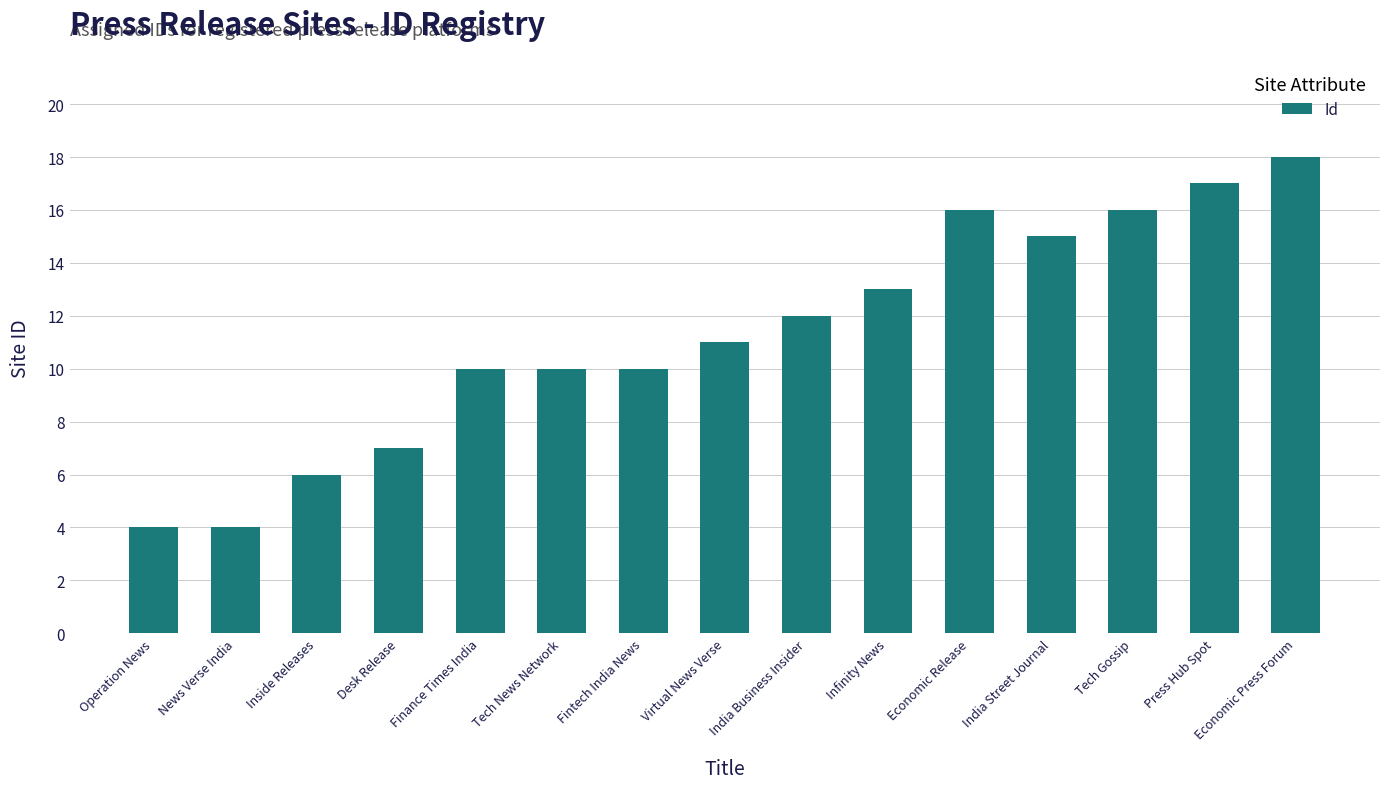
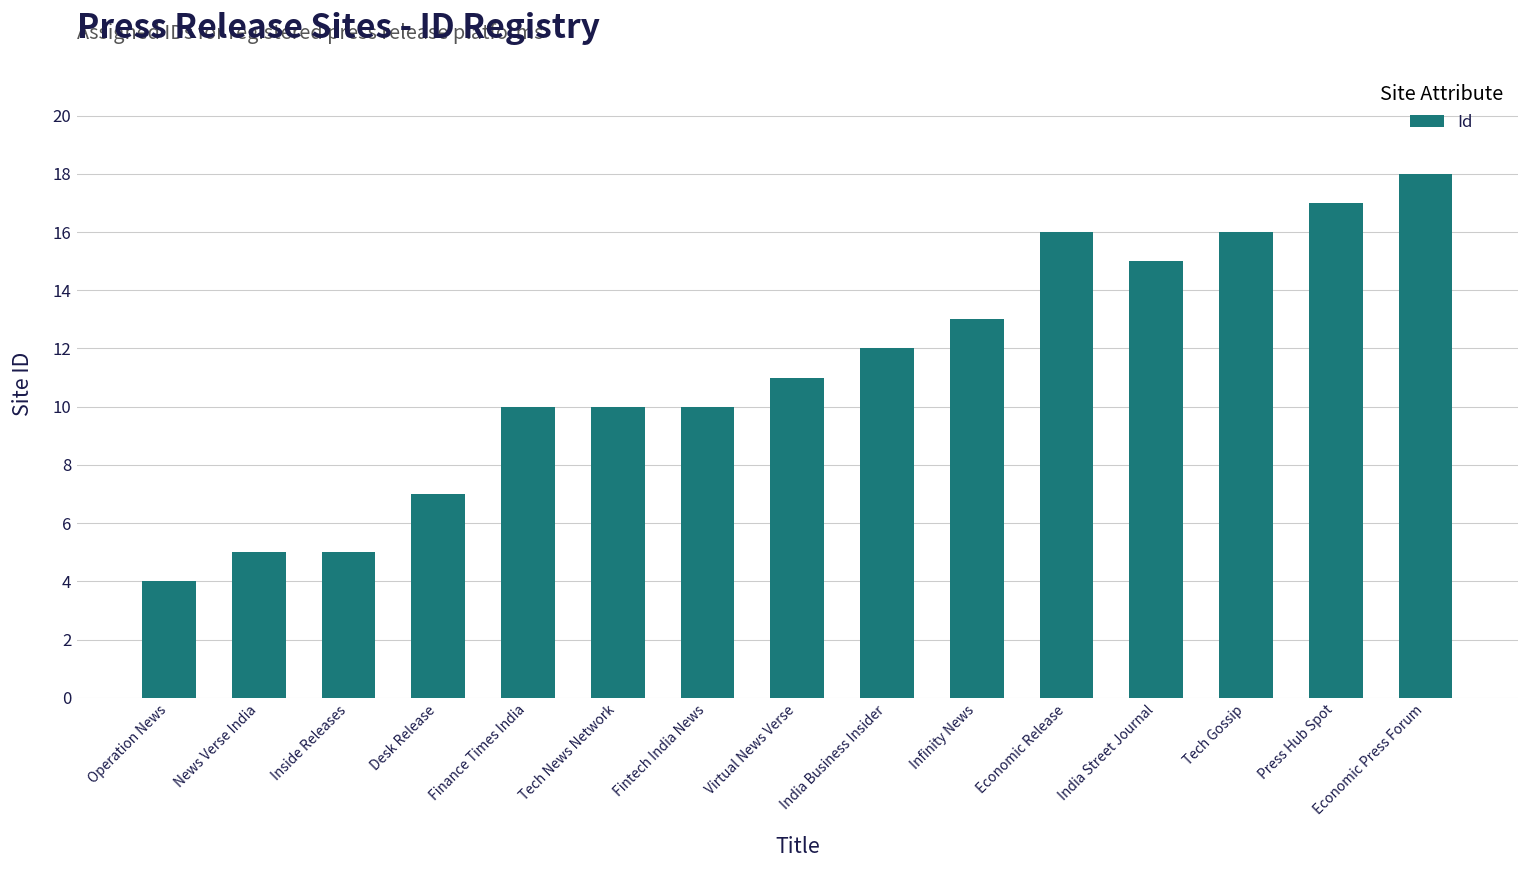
News Verse India: 4 -> 5
Inside Releases: 6 -> 5
